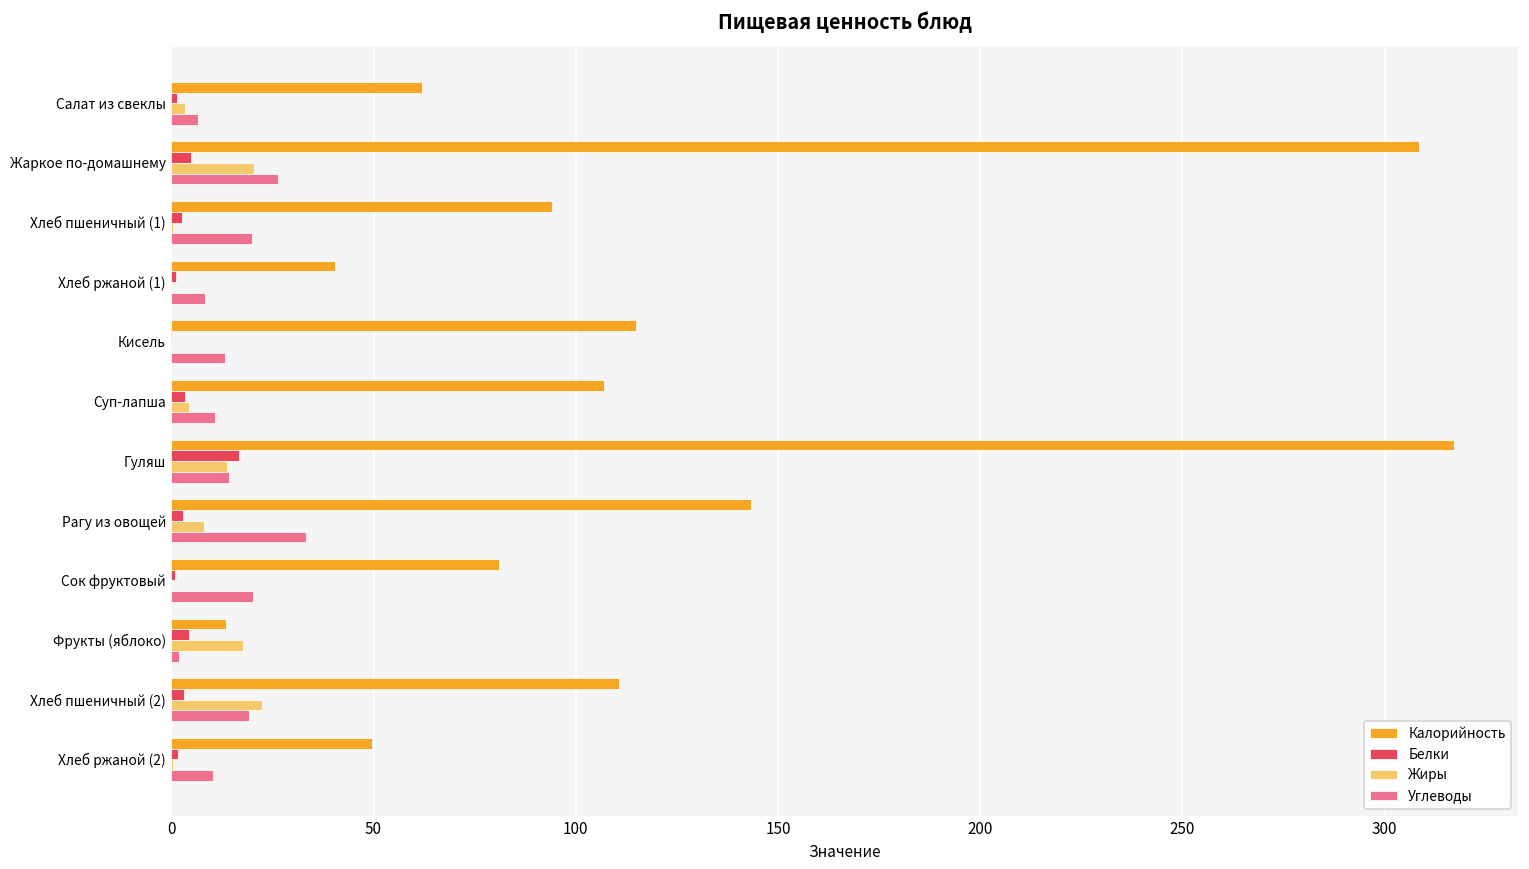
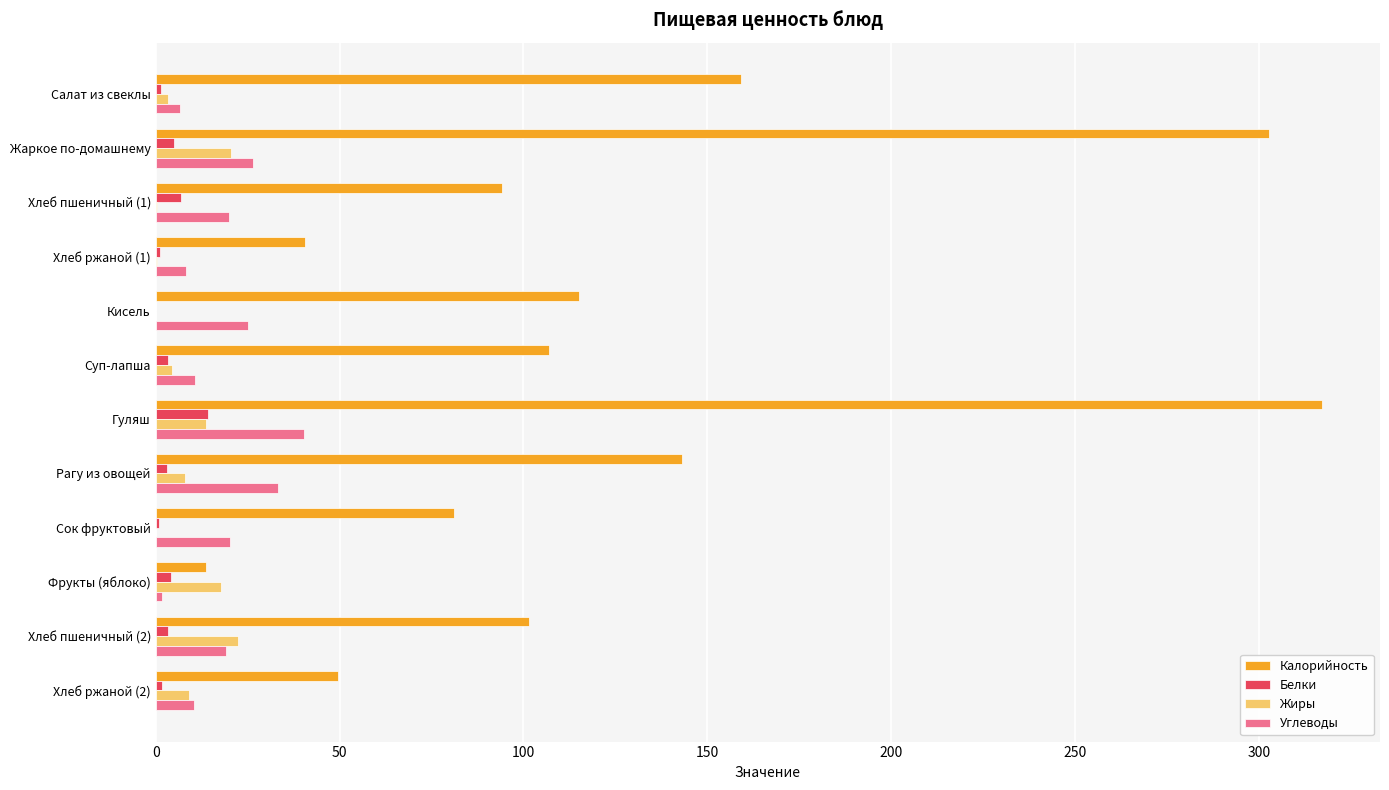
Калорийность, Салат из свеклы: 62 -> 159
Калорийность, Жаркое по-домашнему: 309 -> 303
Белки, Хлеб пшеничный (1): 3 -> 7
Углеводы, Кисель: 13 -> 25
Белки, Гуляш: 17 -> 14
Углеводы, Гуляш: 14 -> 40
Калорийность, Хлеб пшеничный (2): 111 -> 102
Жиры, Хлеб ржаной (2): 0 -> 9
